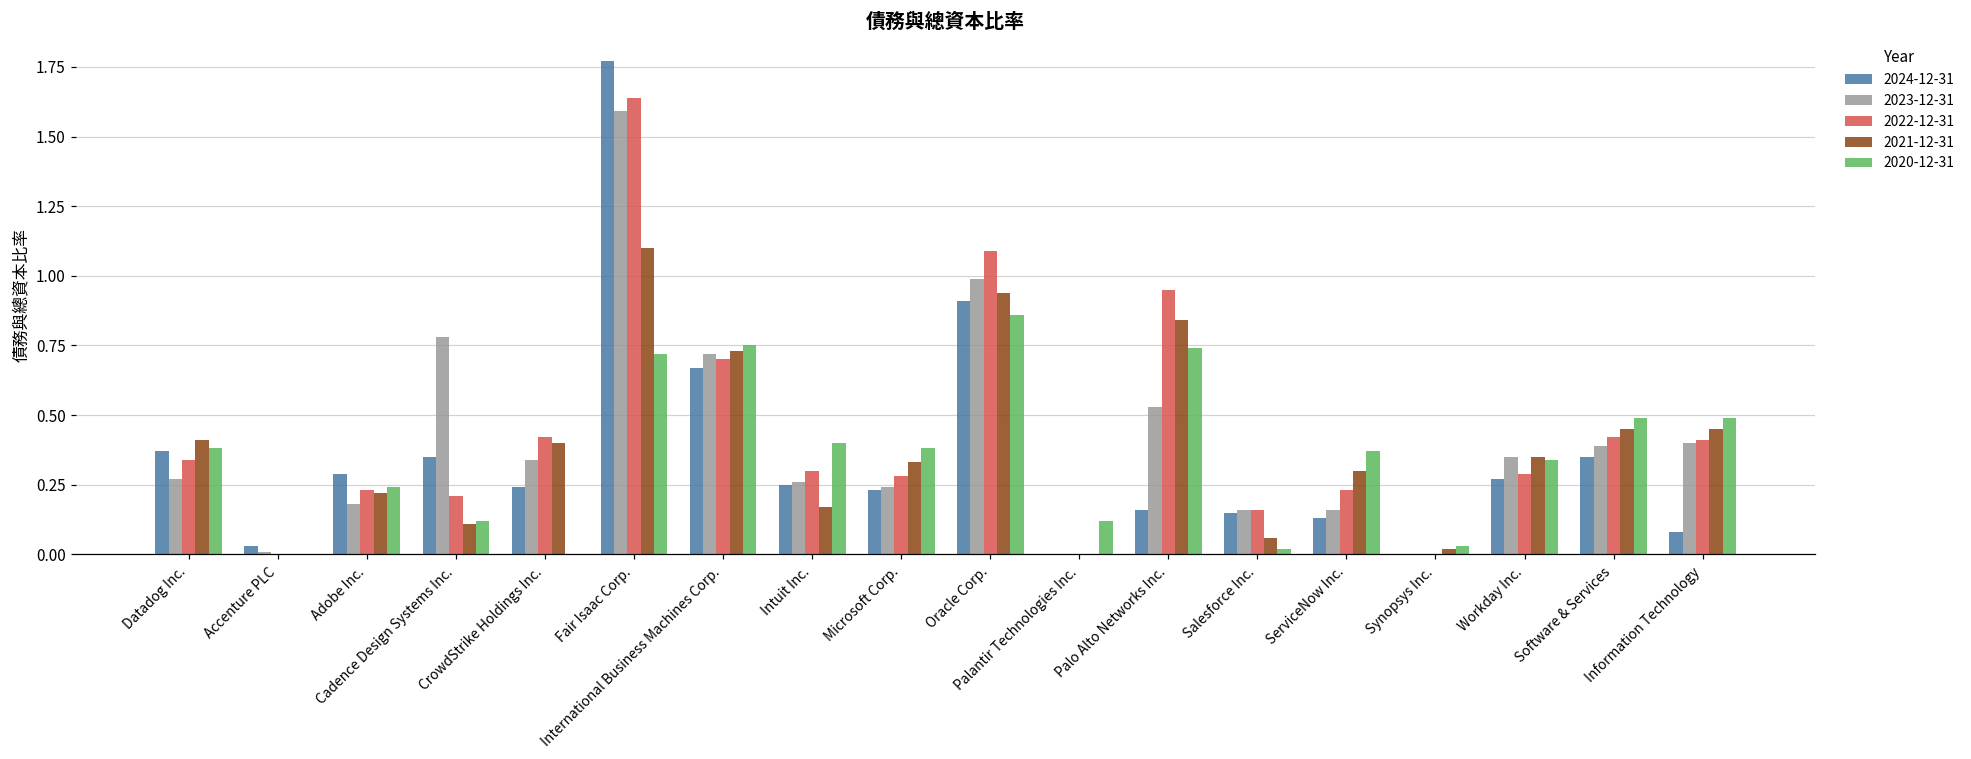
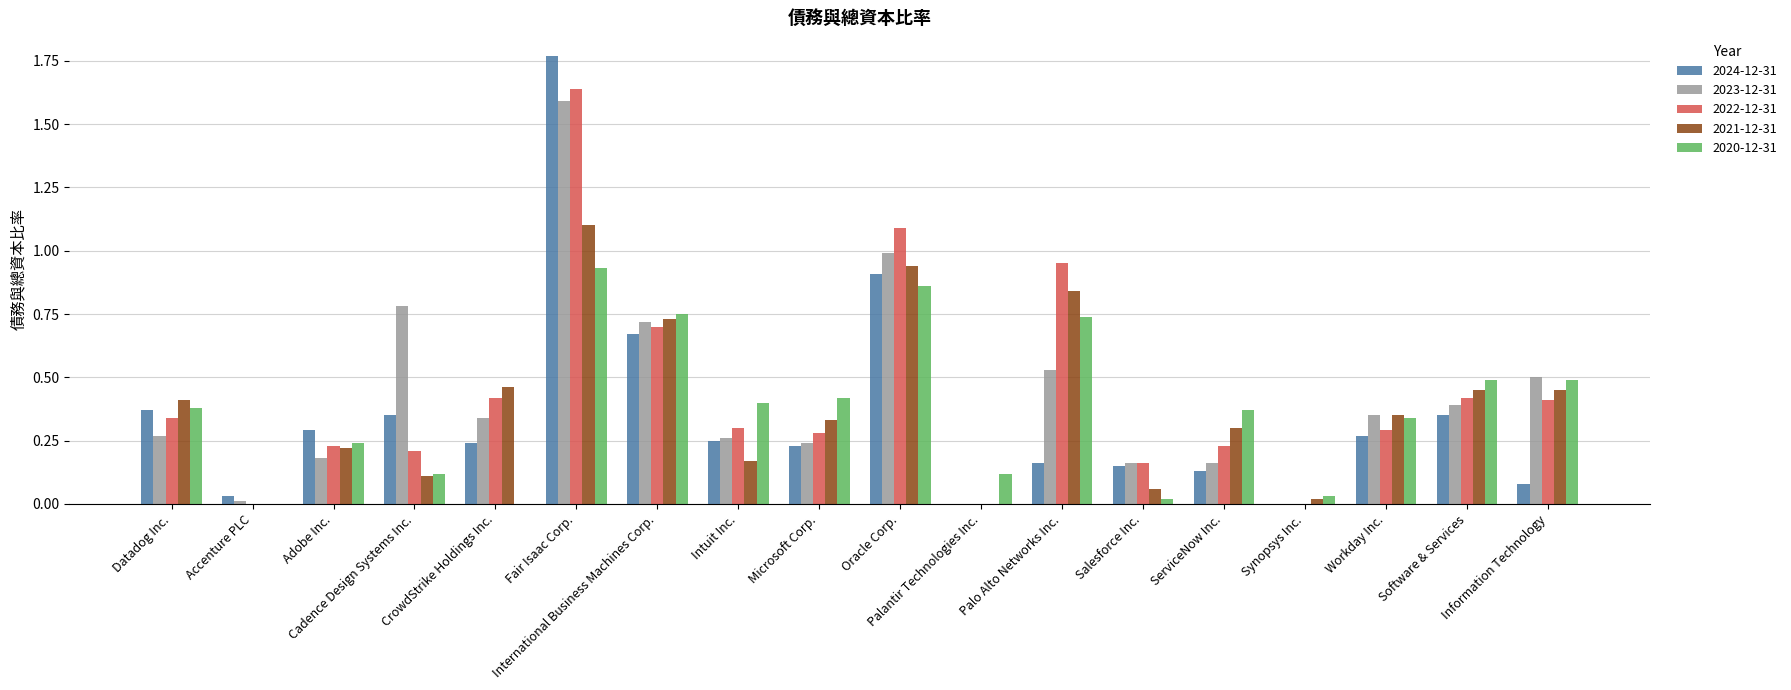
2021-12-31, CrowdStrike Holdings Inc.: 0.40 -> 0.46
2020-12-31, Fair Isaac Corp.: 0.72 -> 0.93
2020-12-31, Microsoft Corp.: 0.38 -> 0.42
2023-12-31, Information Technology: 0.4 -> 0.5
